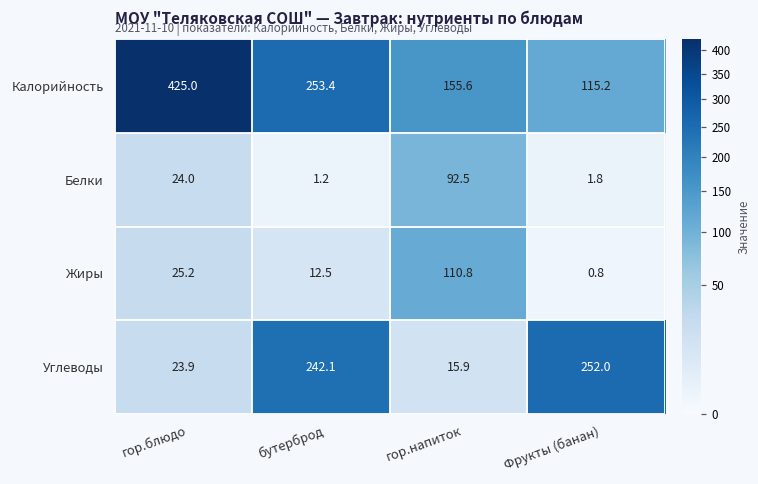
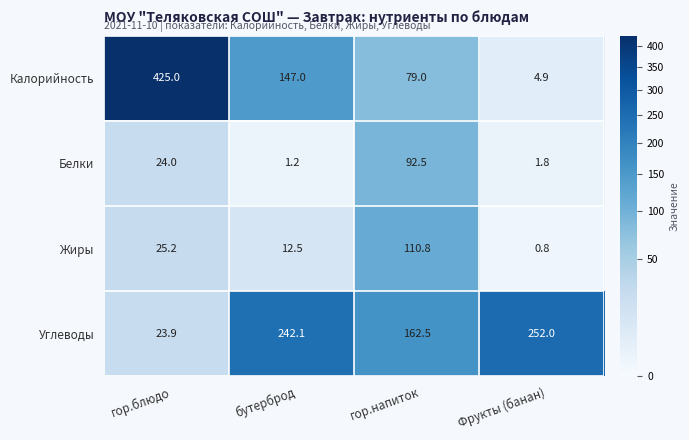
Калорийность, бутерброд: 253.4 -> 147.0
Калорийность, гор.напиток: 155.6 -> 79.0
Калорийность, Фрукты (банан): 115.2 -> 4.9
Углеводы, гор.напиток: 15.9 -> 162.5
